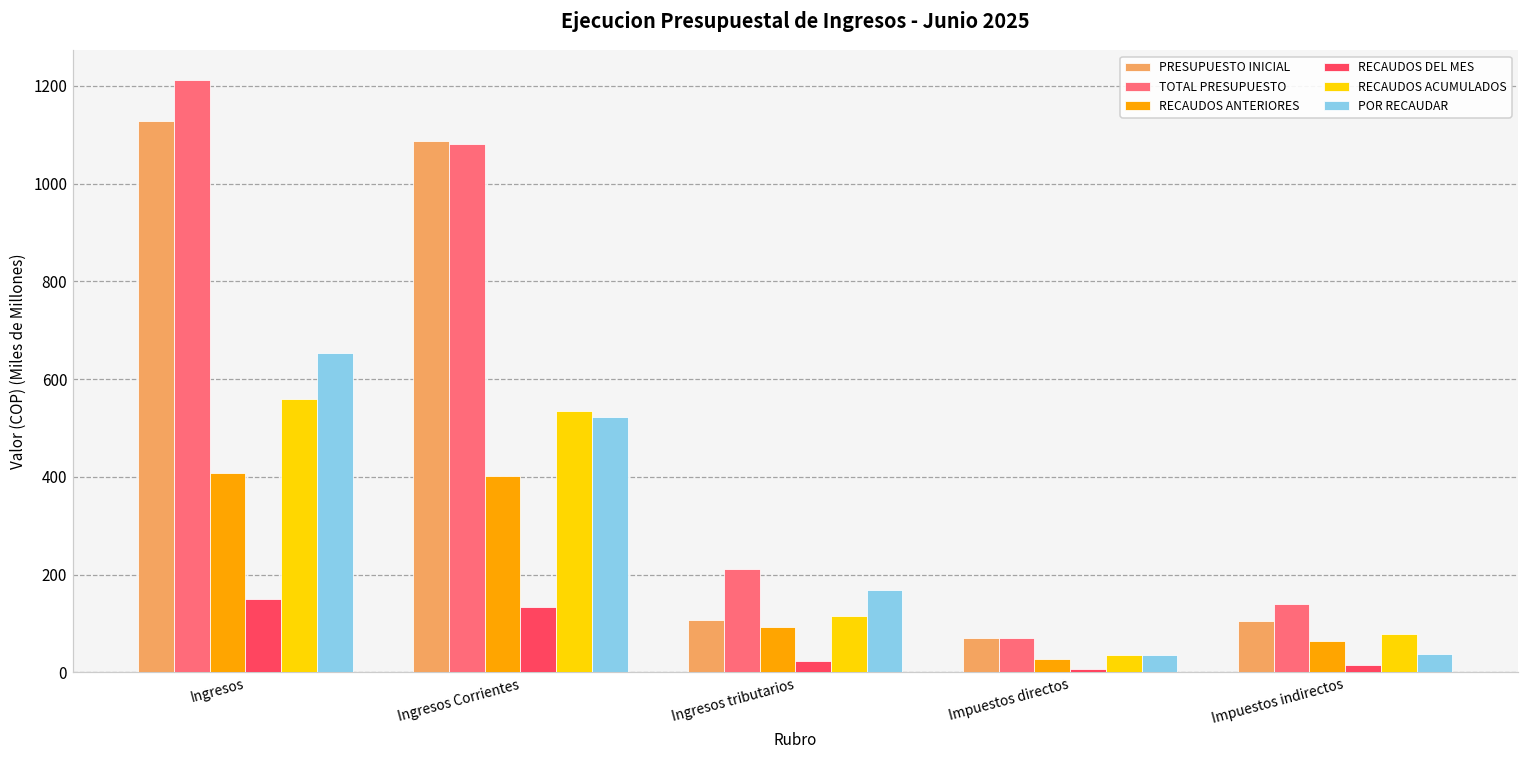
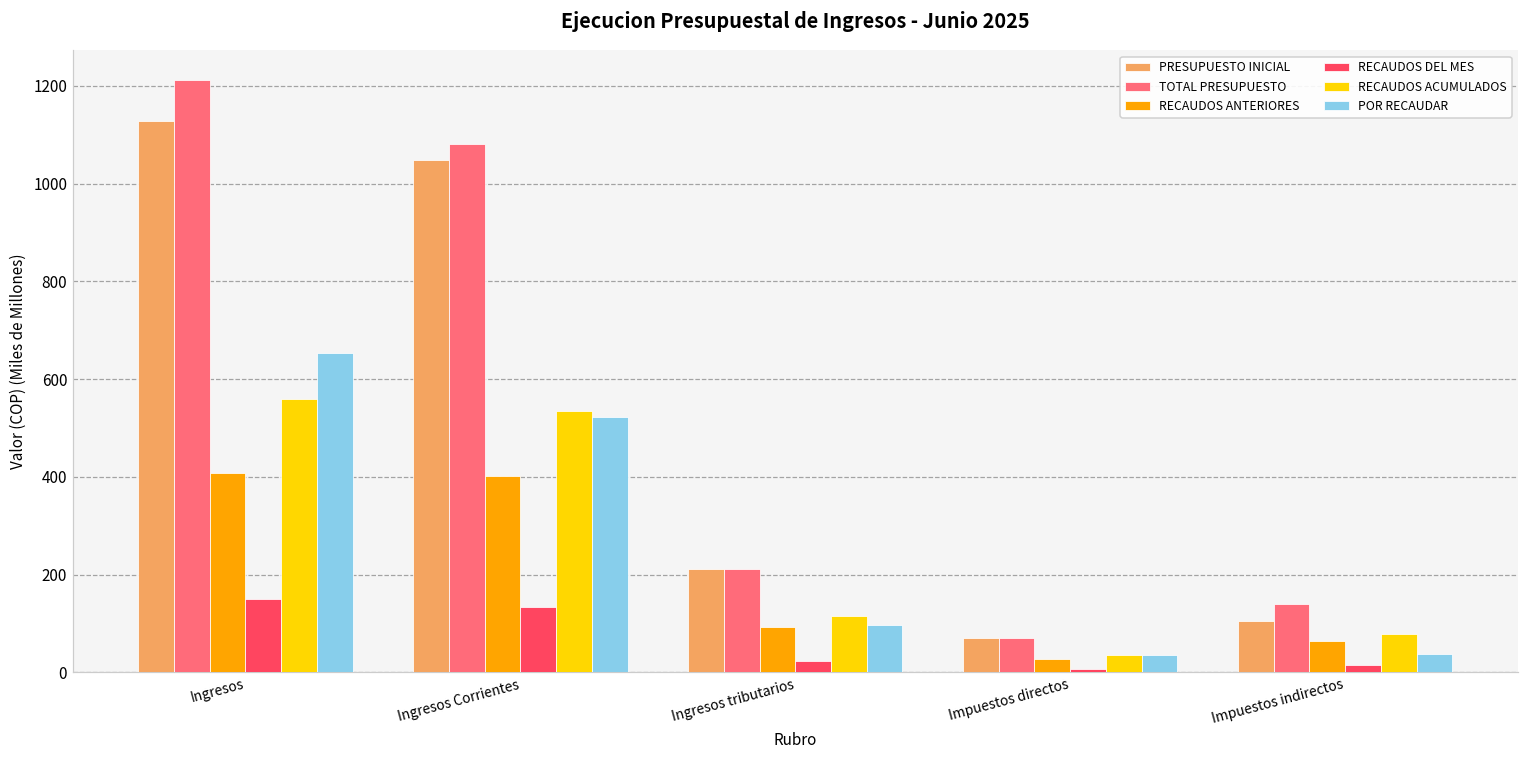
PRESUPUESTO INICIAL, Ingresos Corrientes: 1090 -> 1050
PRESUPUESTO INICIAL, Ingresos tributarios: 110 -> 210
POR RECAUDAR, Ingresos tributarios: 170 -> 100
